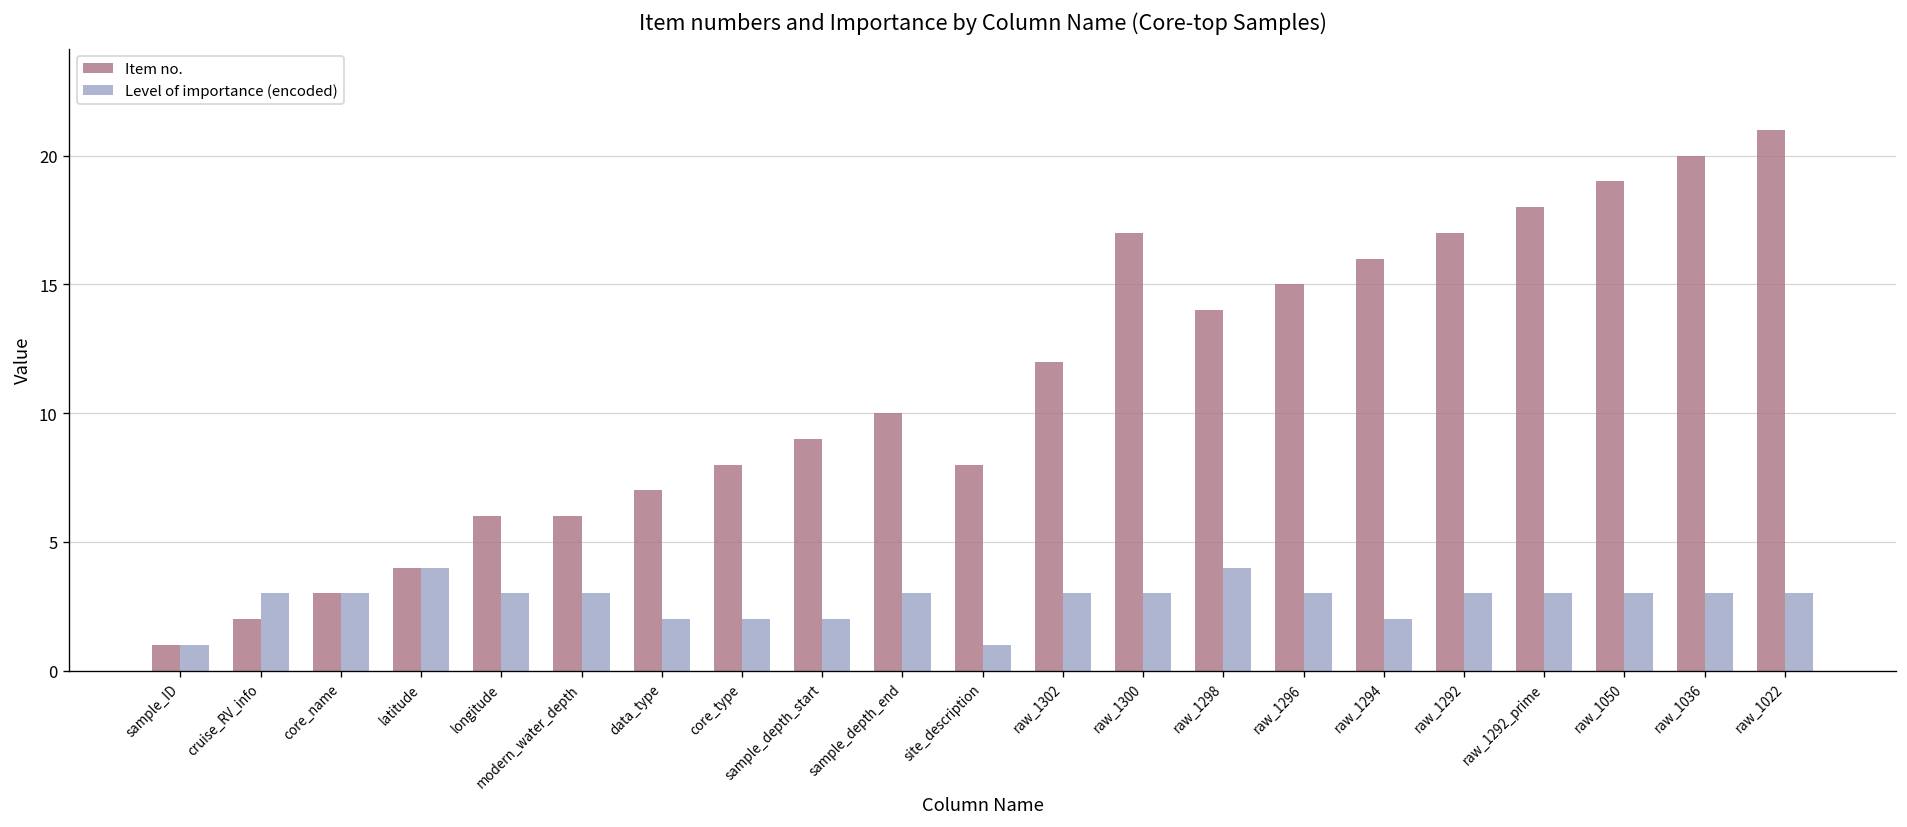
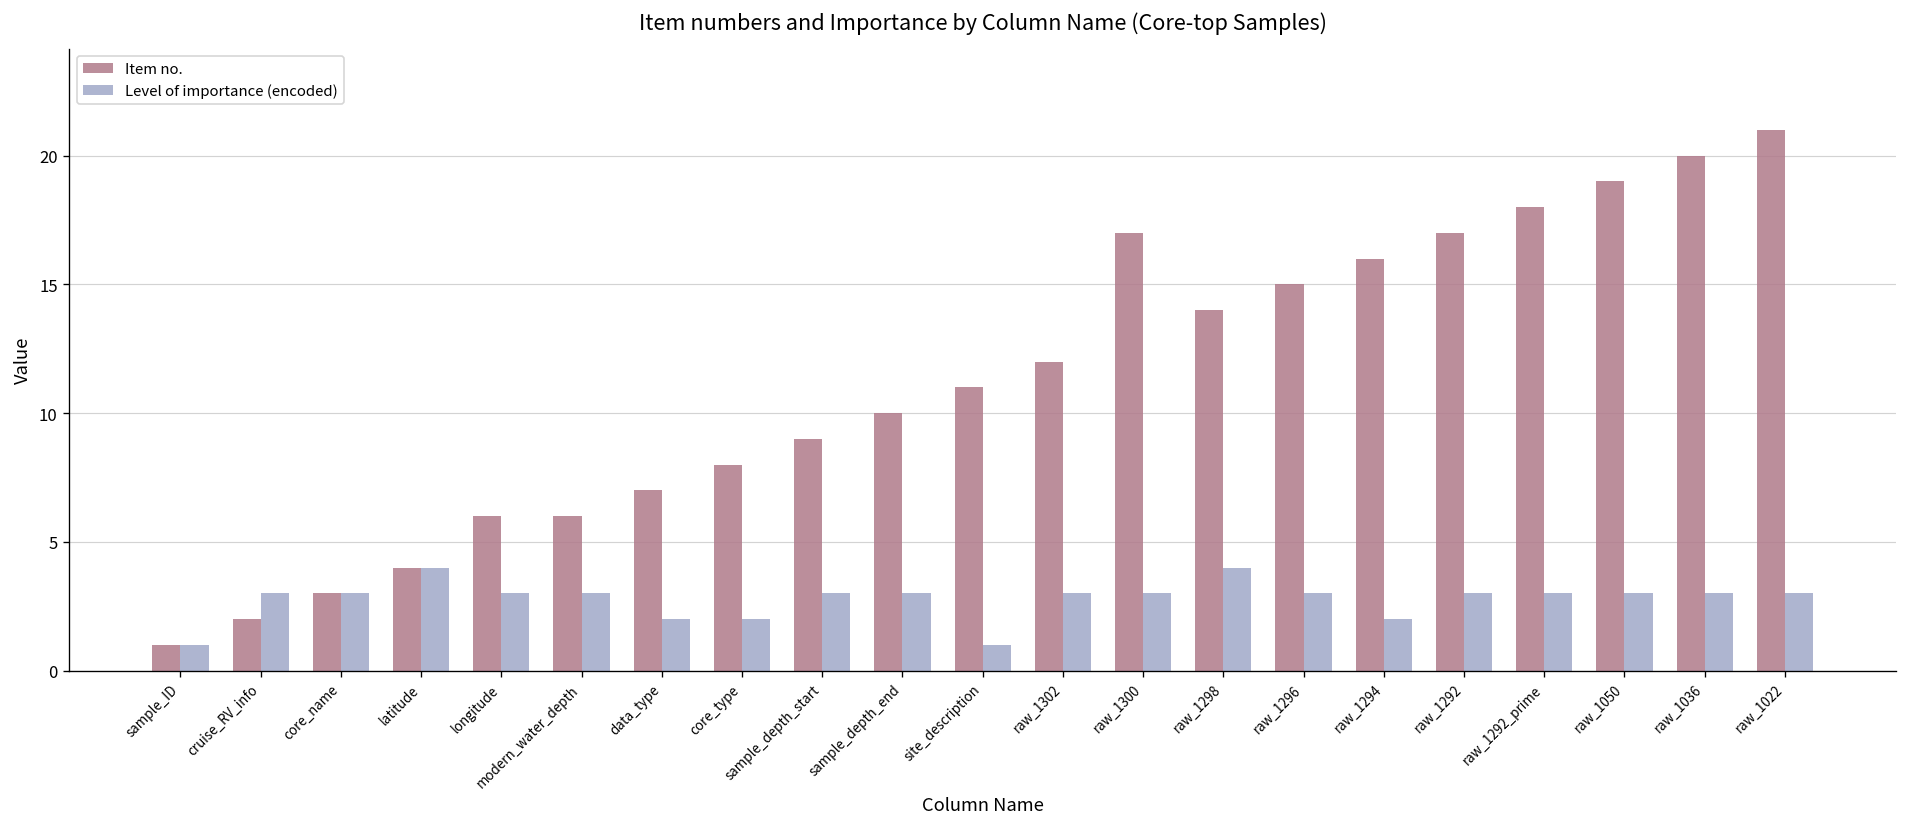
Level of importance (encoded), sample_depth_start: 2 -> 3
Item no., site_description: 8 -> 11
